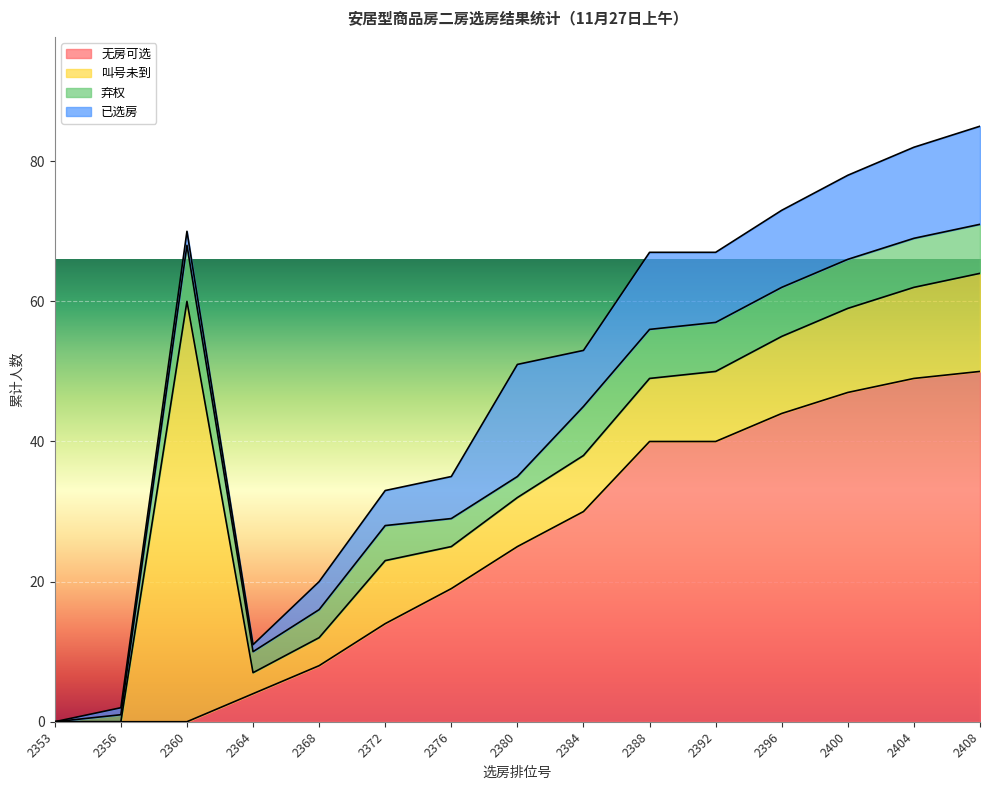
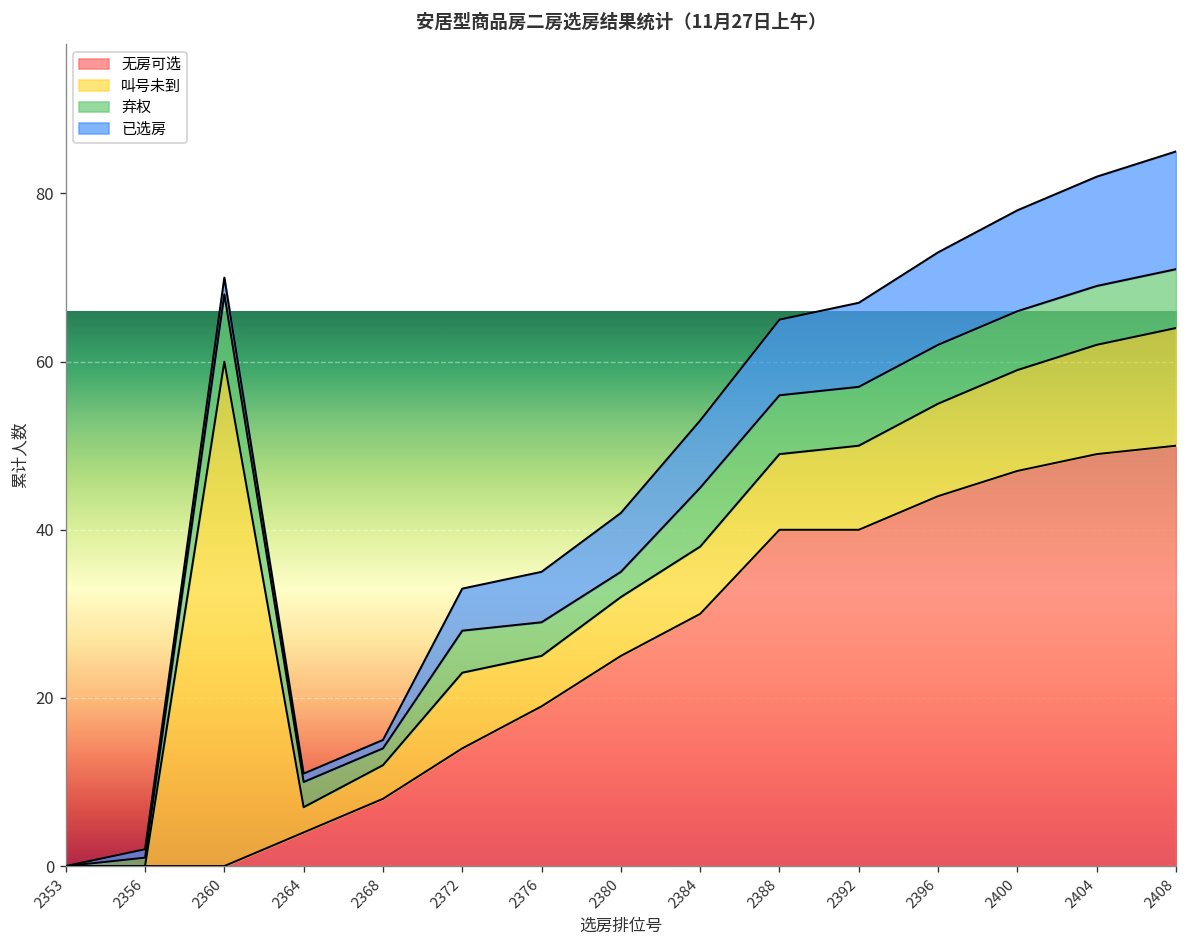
弃权, 2368: 4 -> 2
已选房, 2368: 4 -> 1
已选房, 2380: 16 -> 7
已选房, 2388: 11 -> 9
